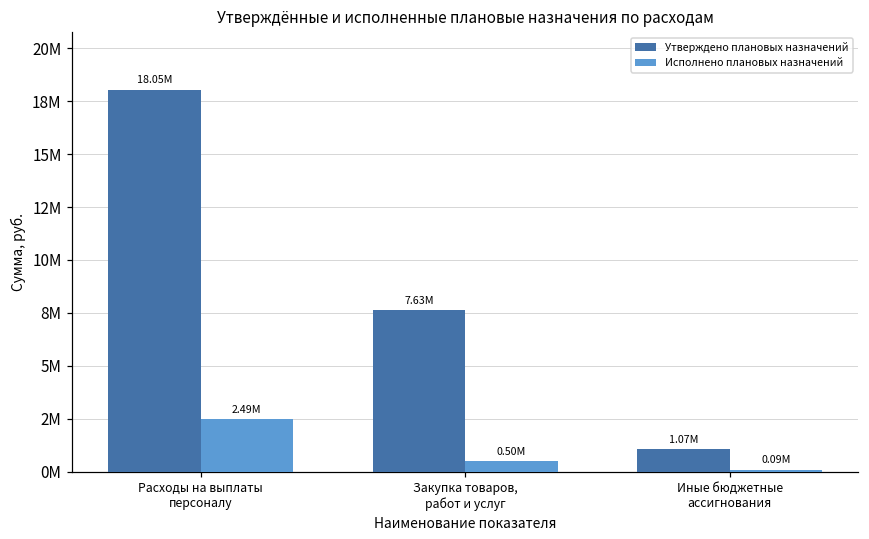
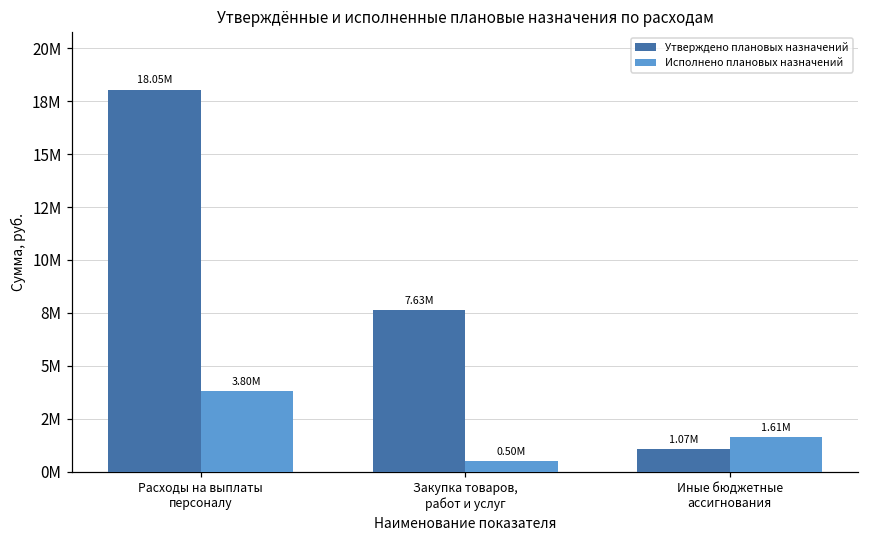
Исполнено плановых назначений, Расходы на выплаты персоналу: 2.49М -> 3.80М
Исполнено плановых назначений, Иные бюджетные ассигнования: 0.09М -> 1.61М
